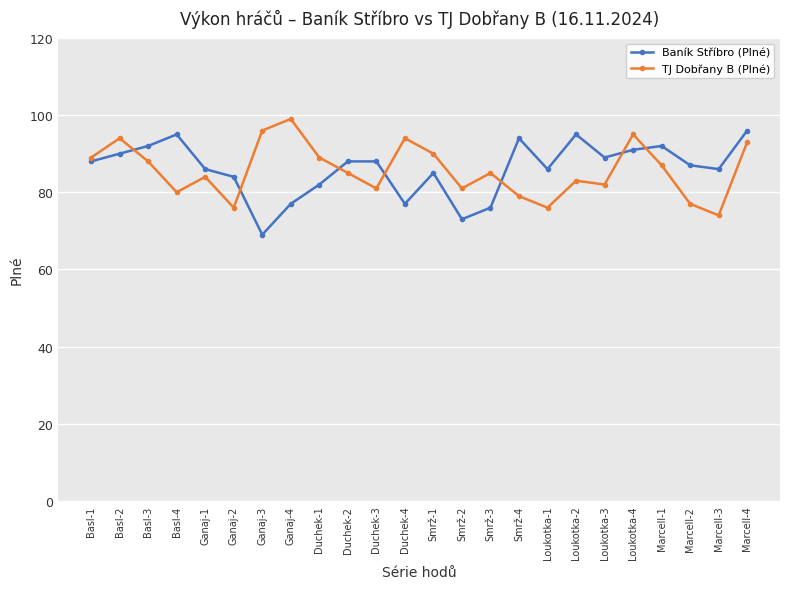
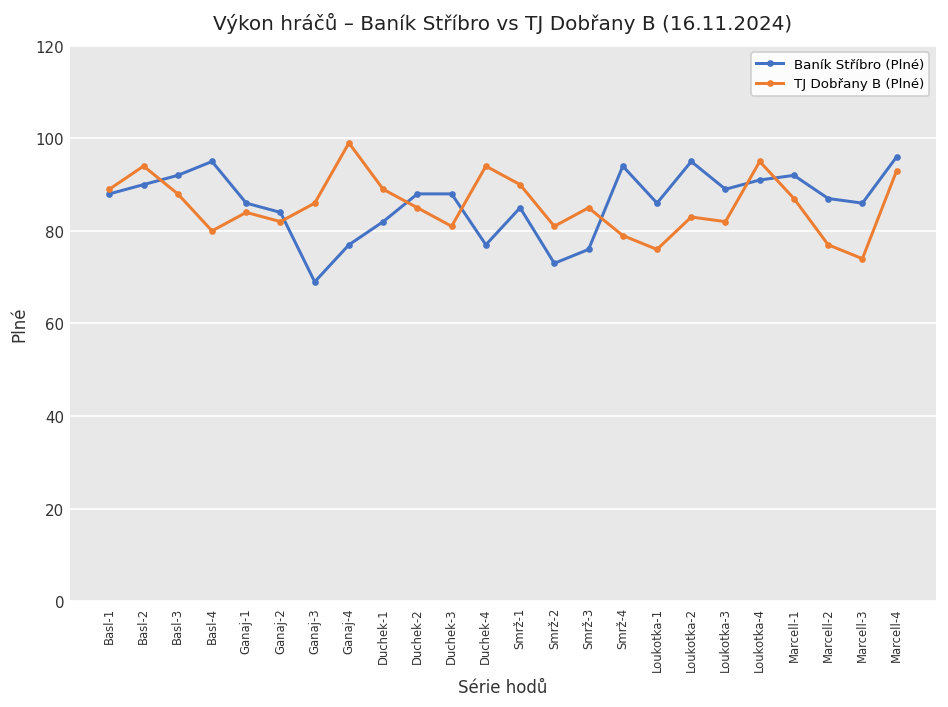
TJ Dobřany B (Plné), Ganaj-2: 76 -> 82
TJ Dobřany B (Plné), Ganaj-3: 96 -> 86
